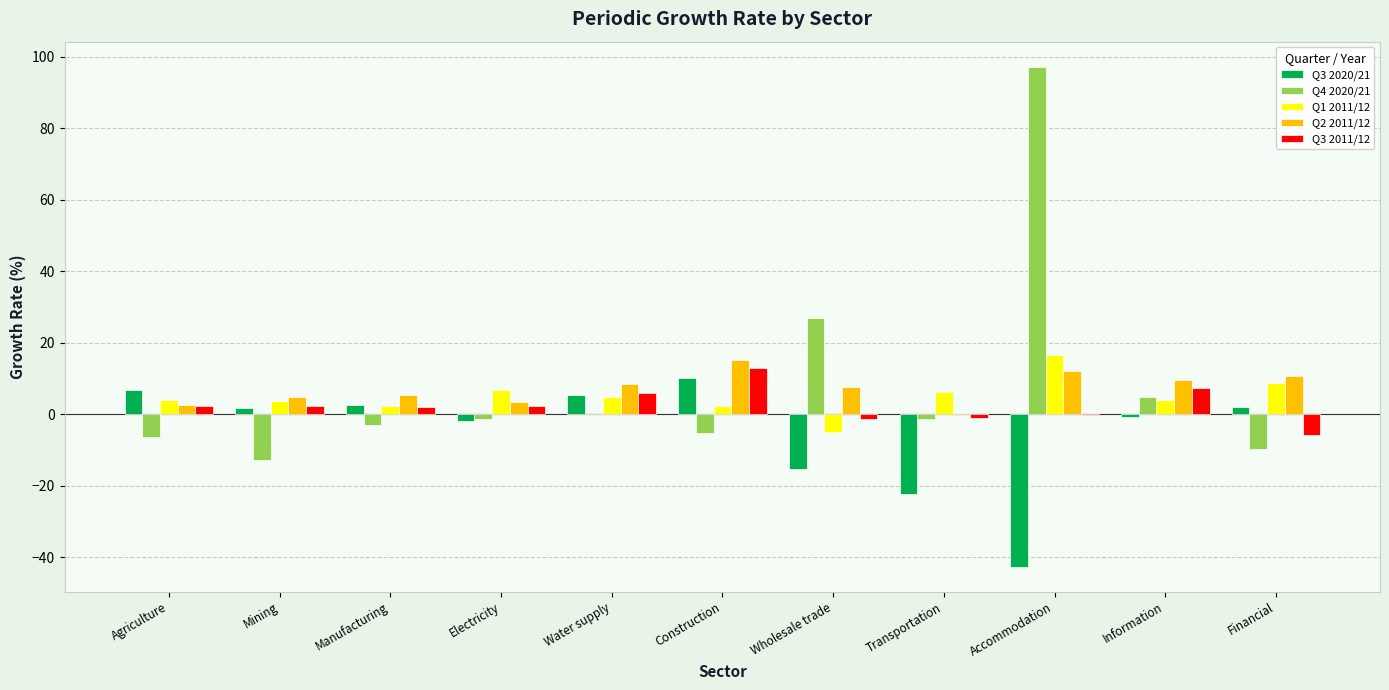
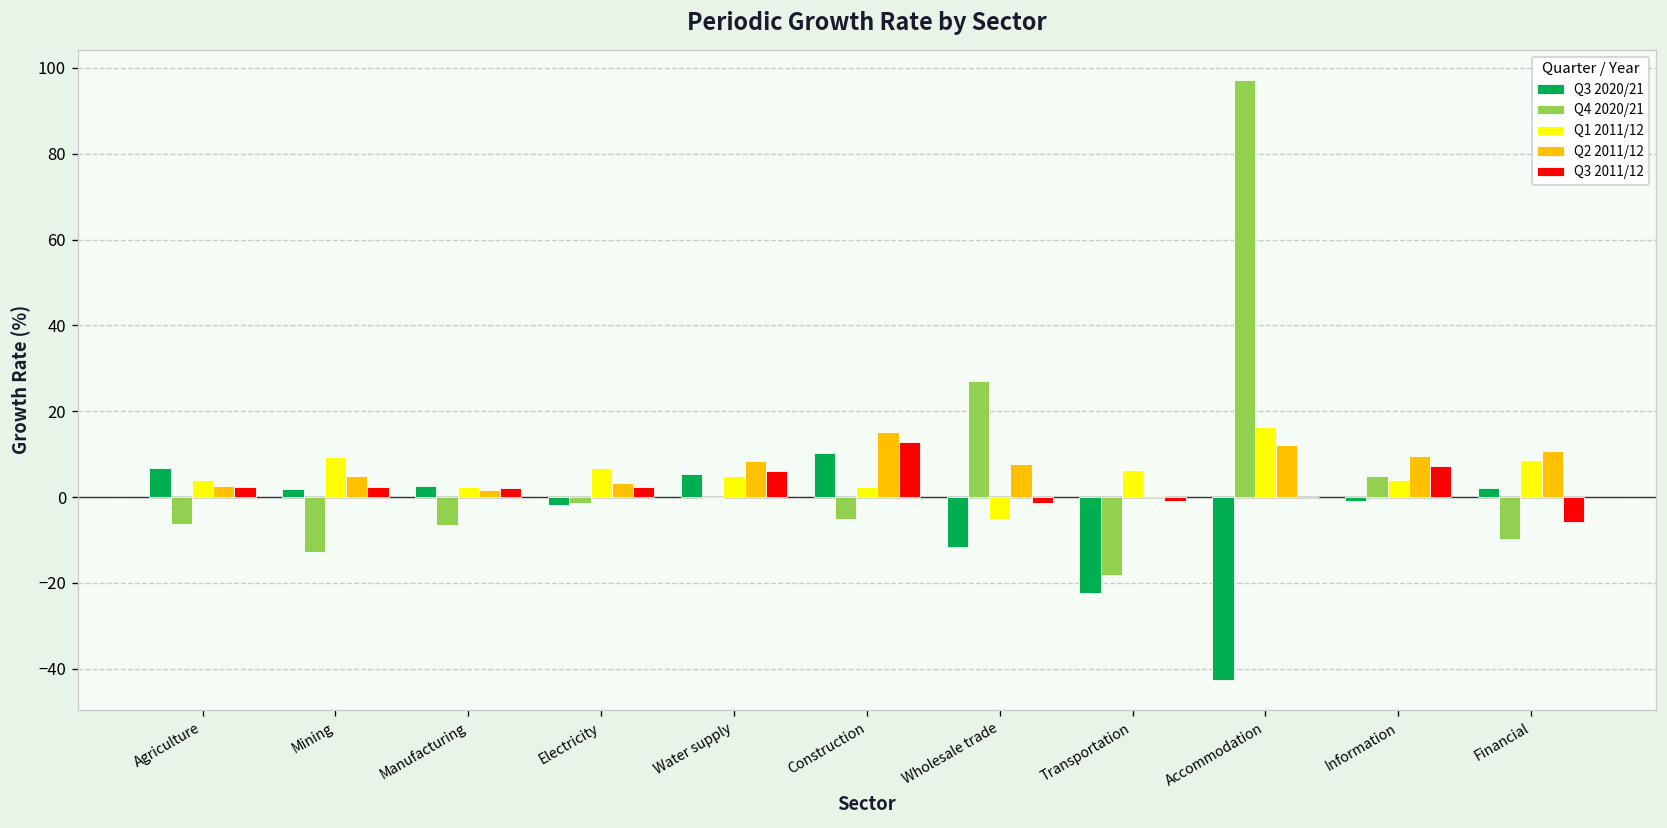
Q1 2011/12, Mining: 4 -> 9
Q4 2020/21, Manufacturing: -3 -> -7
Q2 2011/12, Manufacturing: 5 -> 2
Q3 2020/21, Wholesale trade: -15 -> -12
Q4 2020/21, Transportation: -1 -> -18
